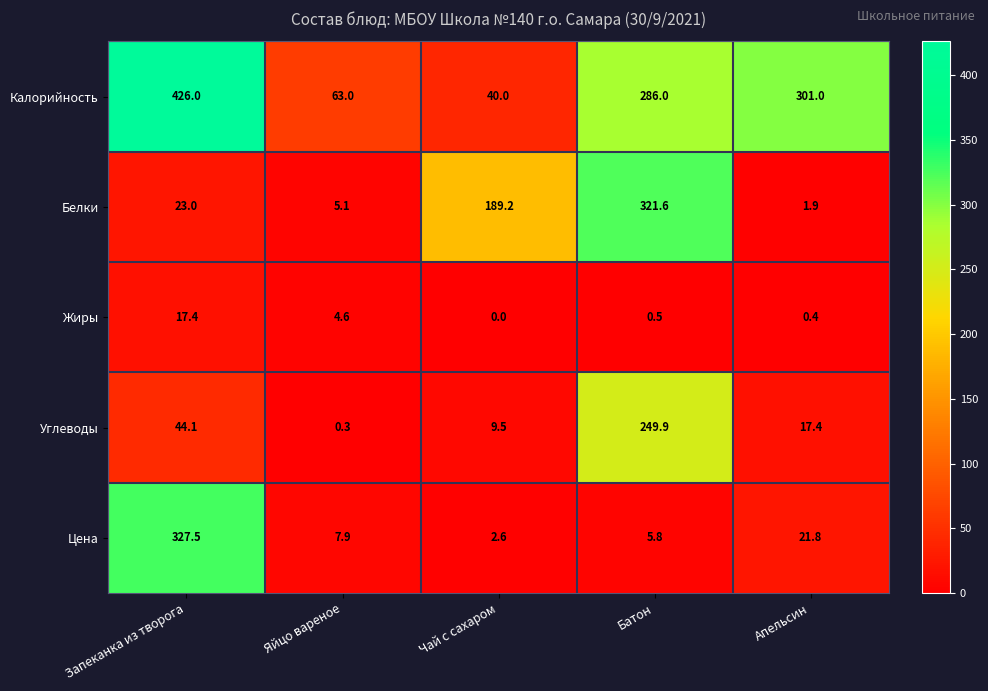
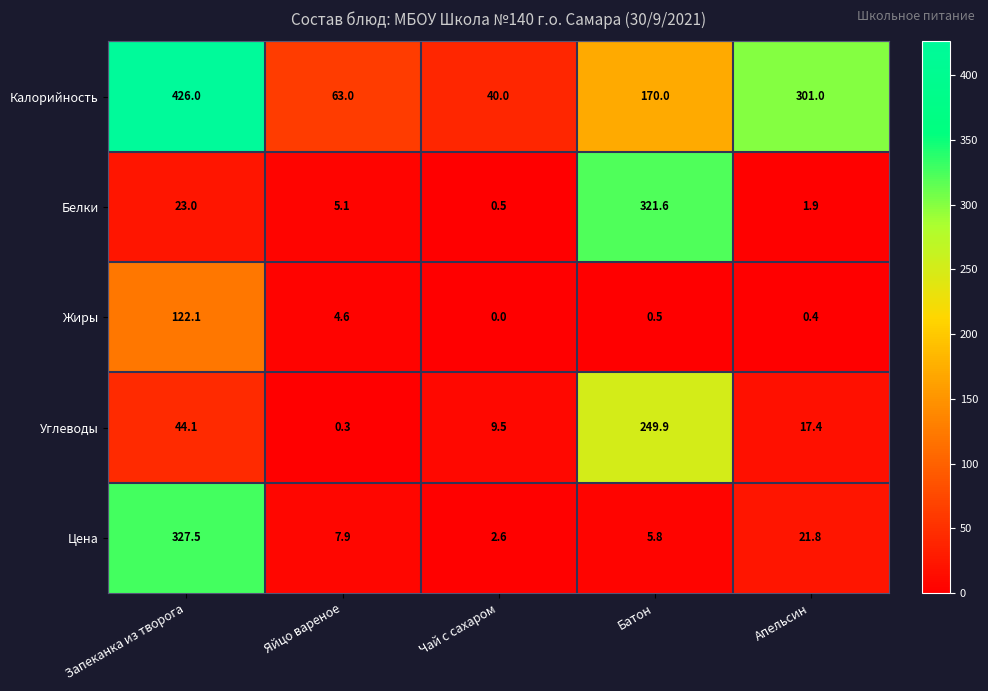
Калорийность, Батон: 286.0 -> 170.0
Белки, Чай с сахаром: 189.2 -> 0.5
Жиры, Запеканка из творога: 17.4 -> 122.1
